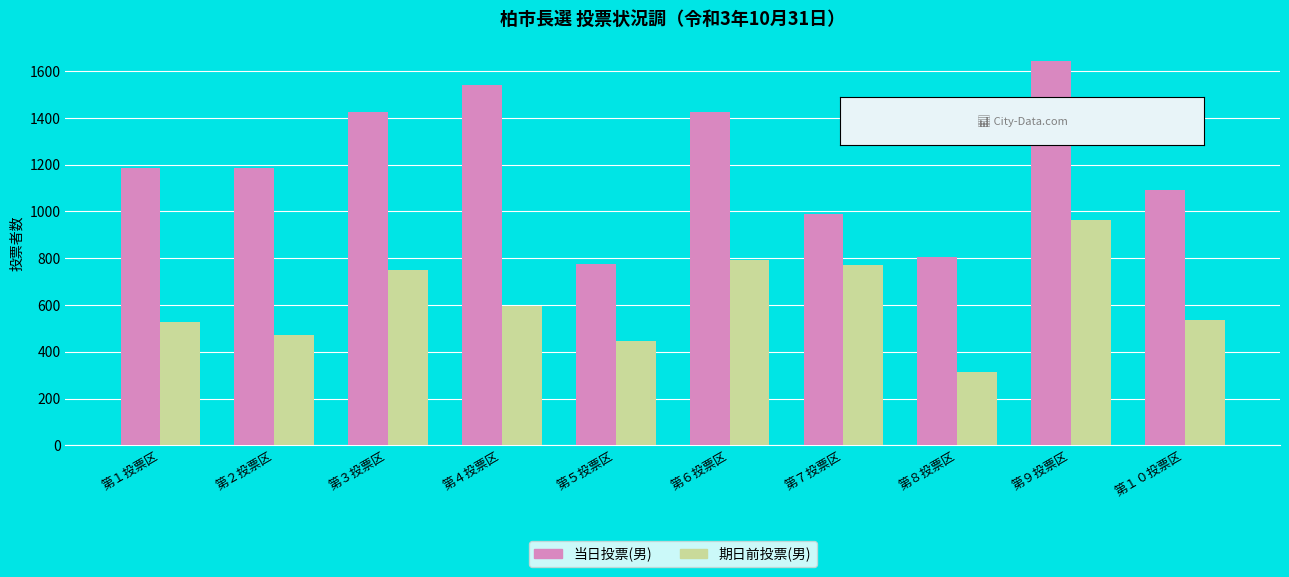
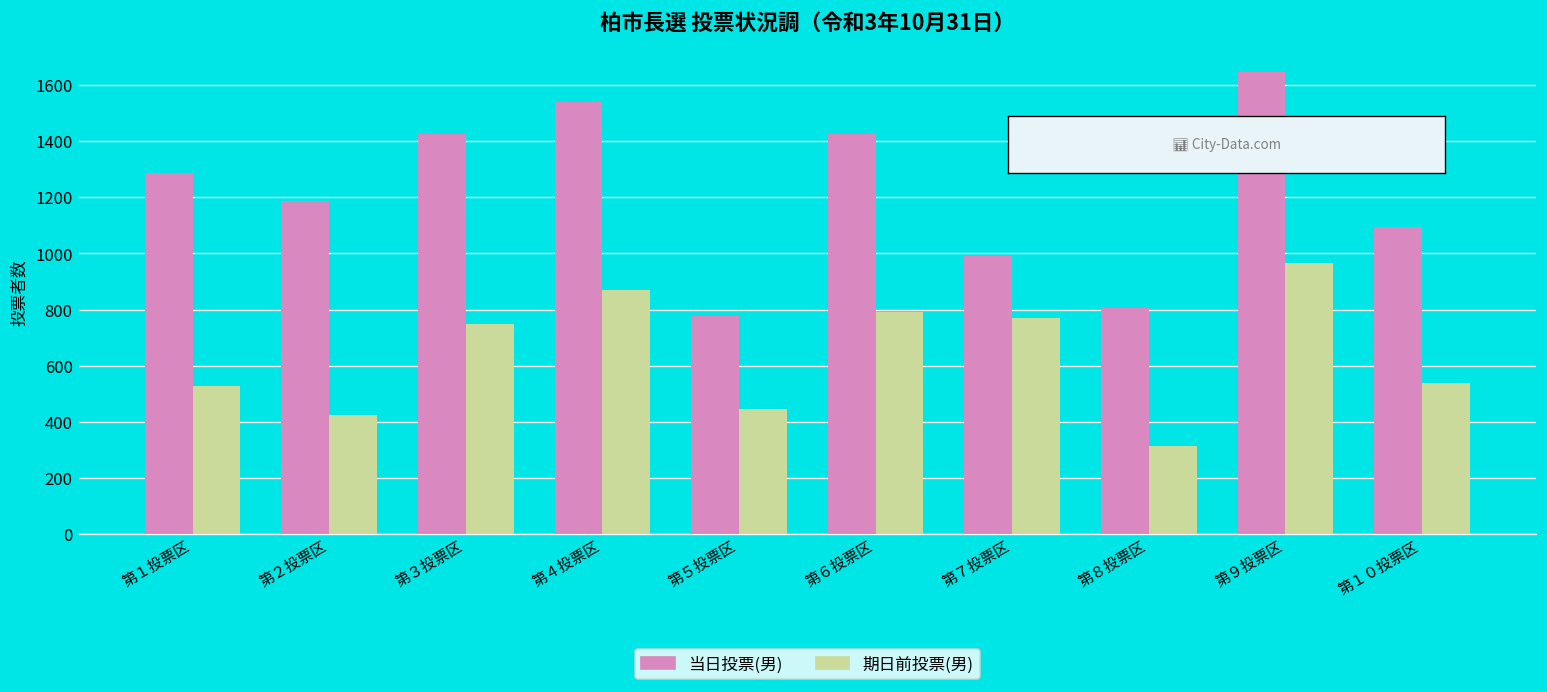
当日投票(男), 第１投票区: 1180 -> 1290
期日前投票(男), 第２投票区: 470 -> 420
期日前投票(男), 第４投票区: 600 -> 870
